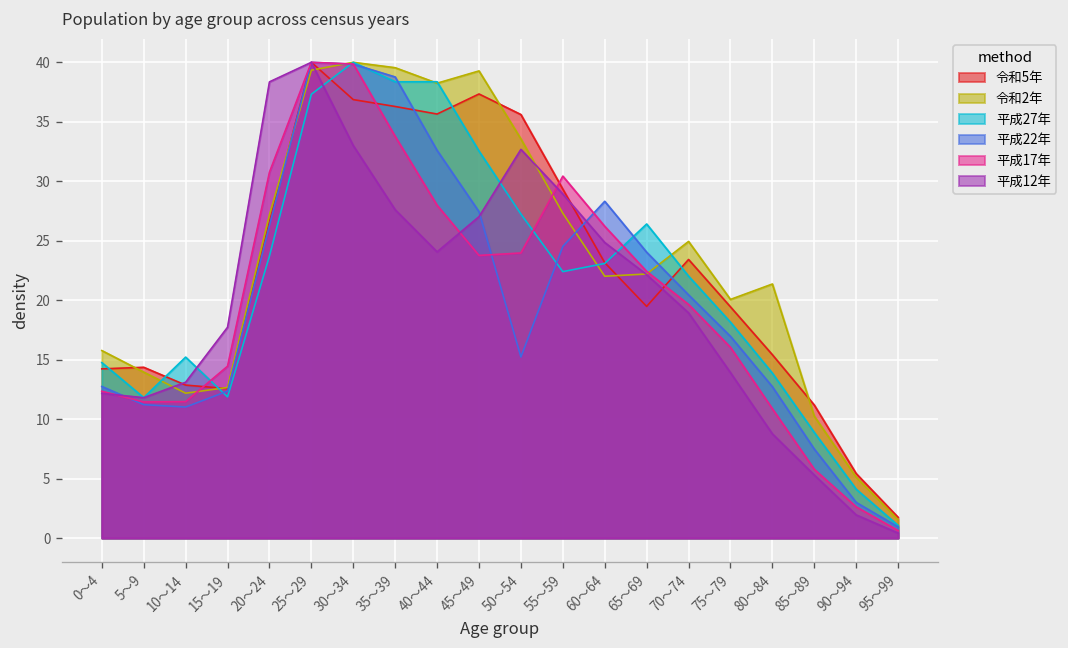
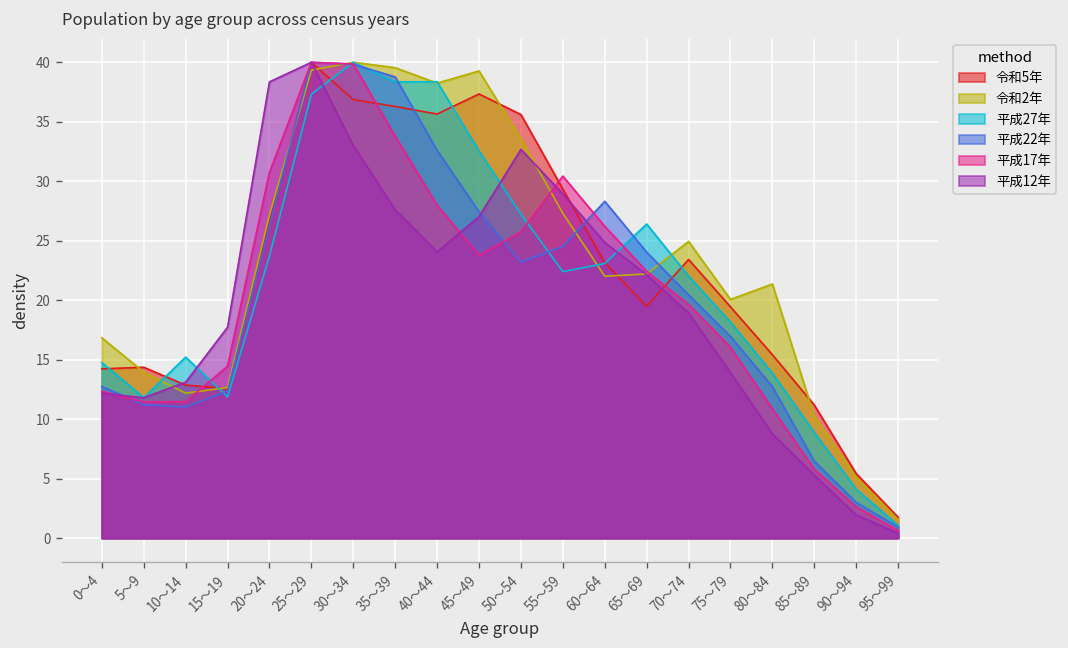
令和2年, 0～4: 16 -> 17
平成22年, 50～54: 15 -> 23
平成17年, 50～54: 24 -> 26
平成22年, 85～89: 7 -> 6
